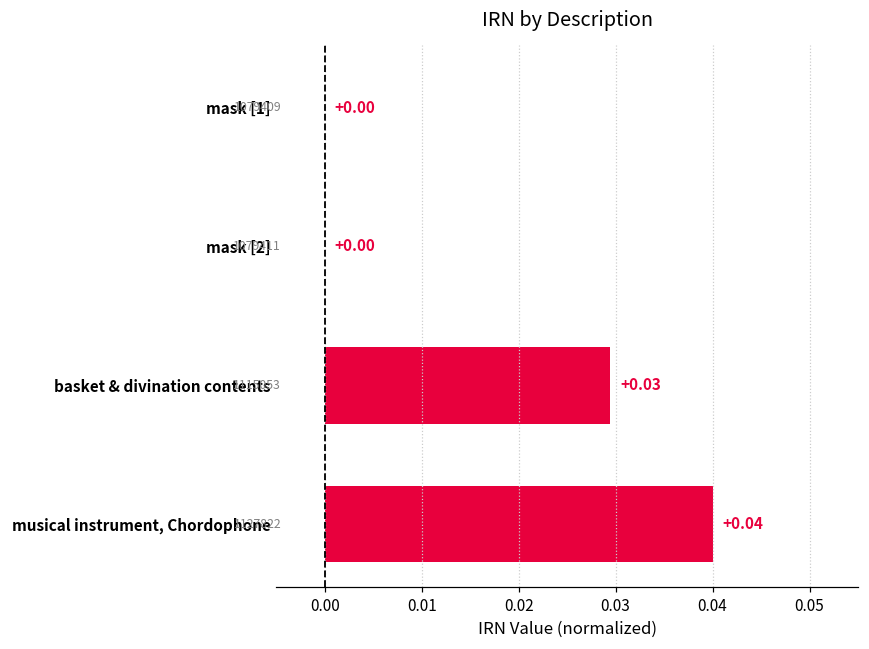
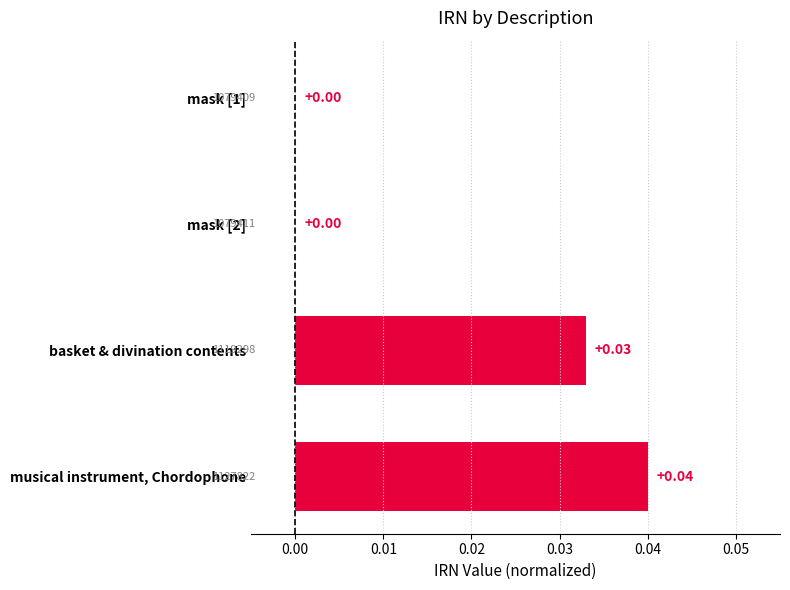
basket & divination contents: 1115053 -> 1119298
